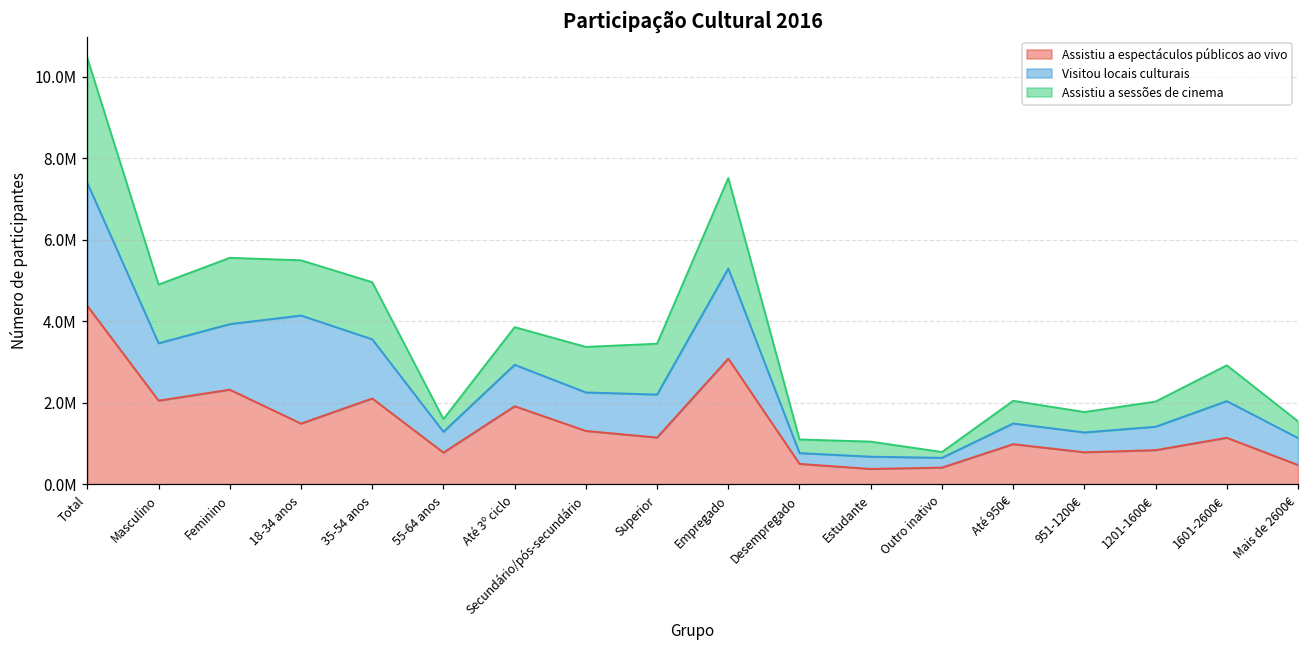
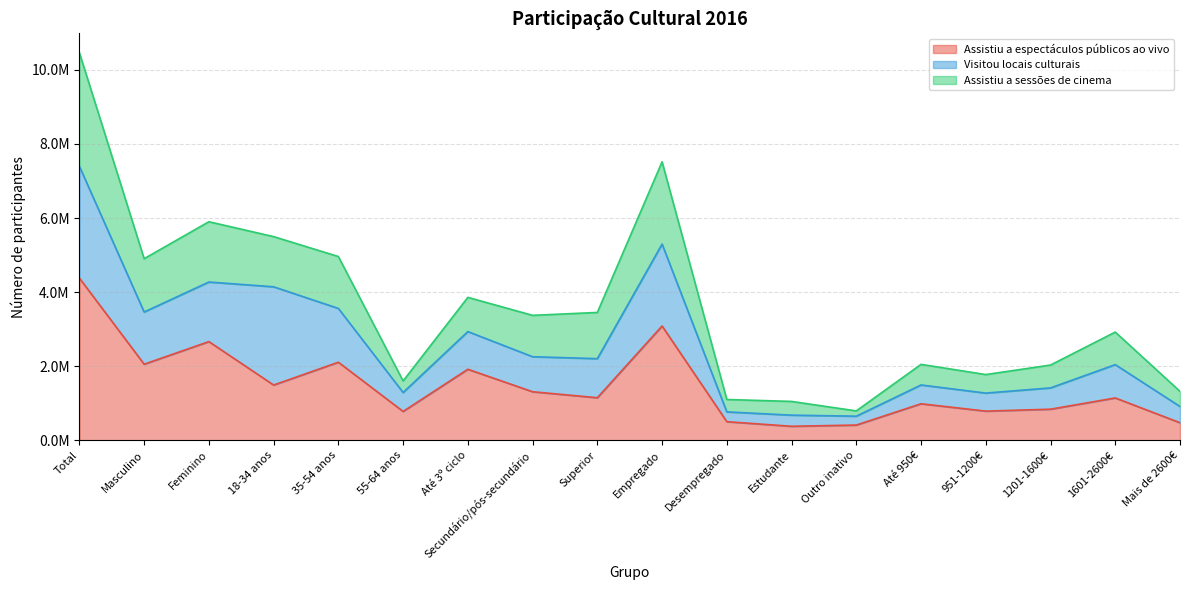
Assistiu a espectáculos públicos ao vivo, Feminino: 2300000 -> 2700000
Visitou locais culturais, Mais de 2600€: 700000 -> 400000
